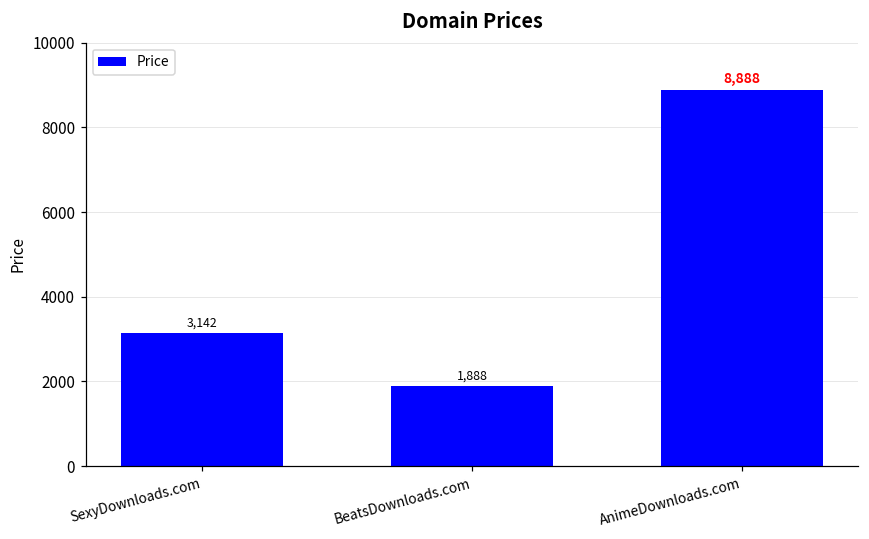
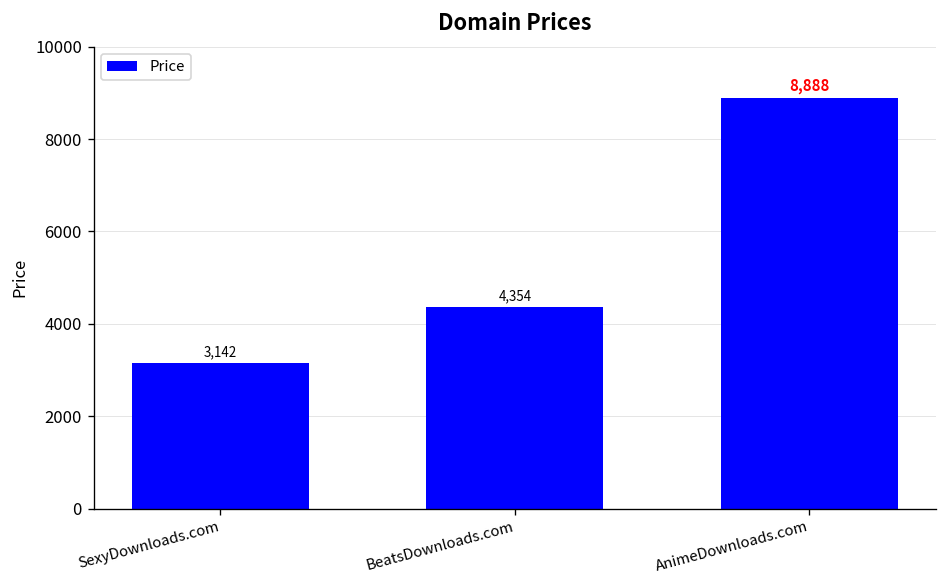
BeatsDownloads.com: 1,888 -> 4,354
